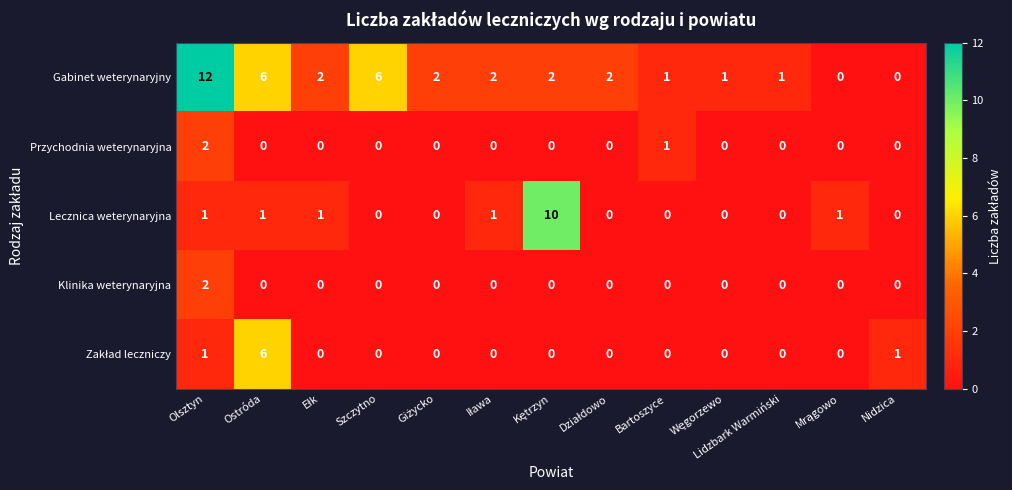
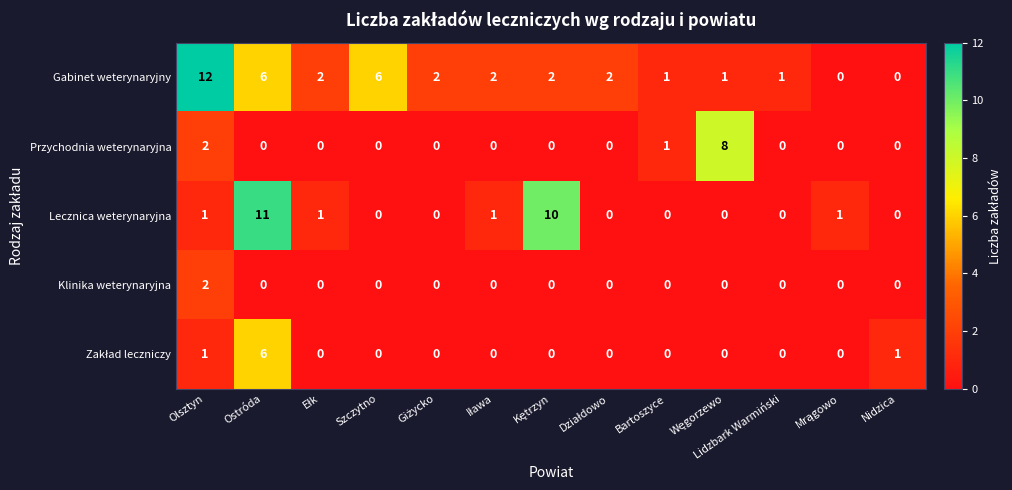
Przychodnia weterynaryjna, Węgorzewo: 0 -> 8
Lecznica weterynaryjna, Ostróda: 1 -> 11
